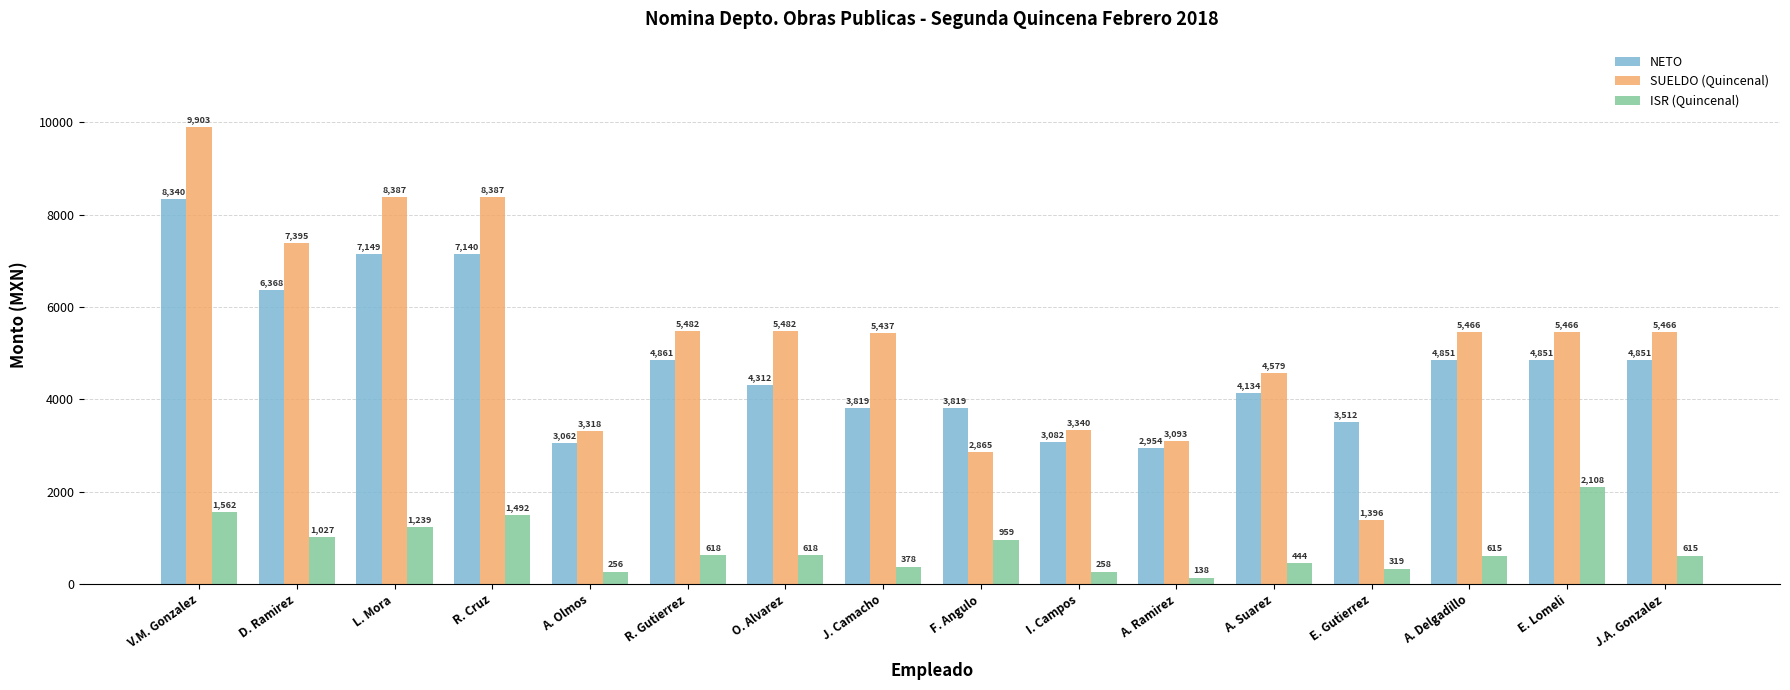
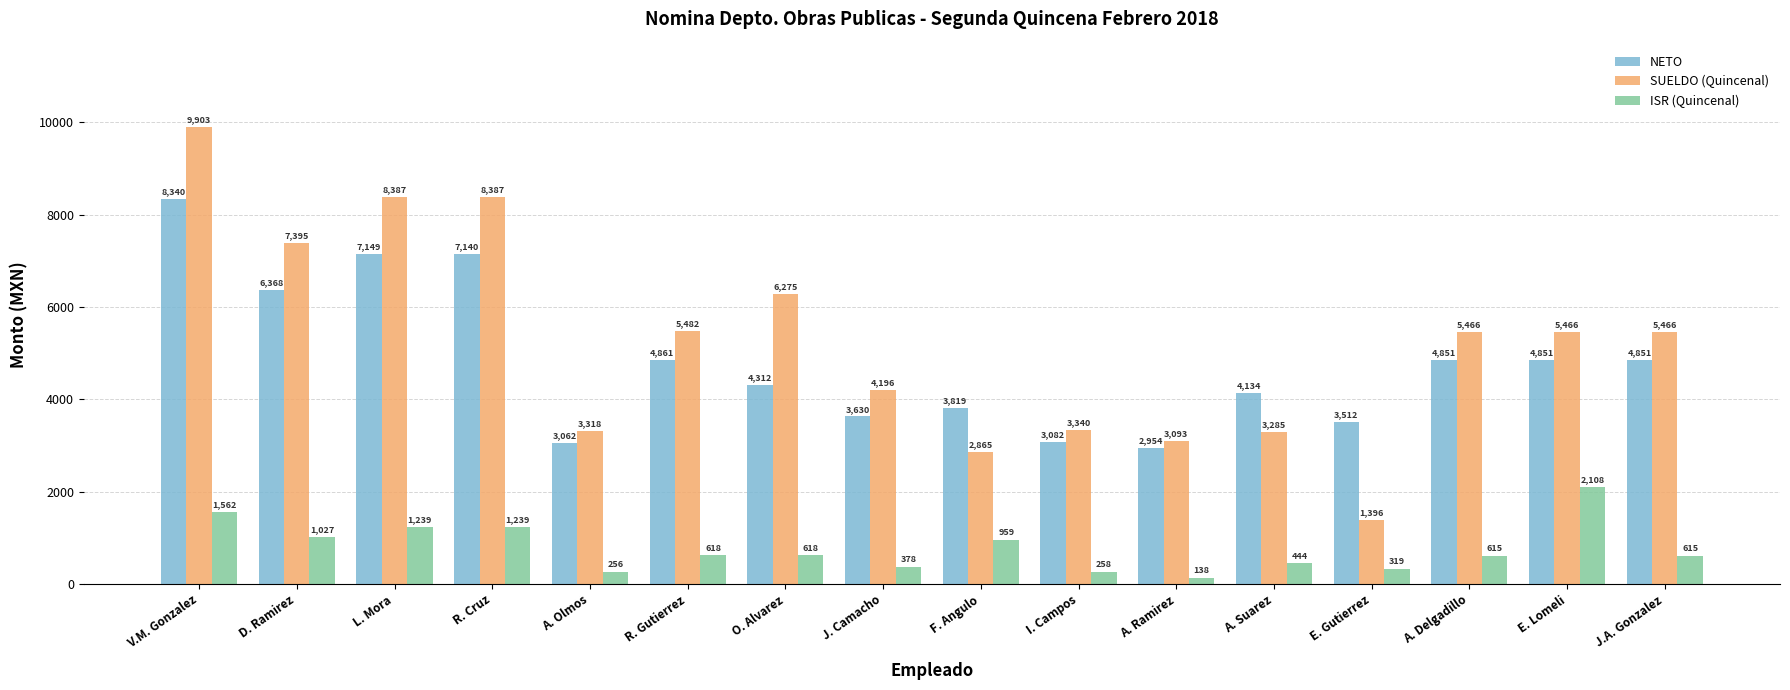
ISR (Quincenal), R. Cruz: 1,492 -> 1,239
SUELDO (Quincenal), O. Alvarez: 5,482 -> 6,275
NETO, J. Camacho: 3,819 -> 3,630
SUELDO (Quincenal), J. Camacho: 5,437 -> 4,196
SUELDO (Quincenal), A. Suarez: 4,579 -> 3,285
